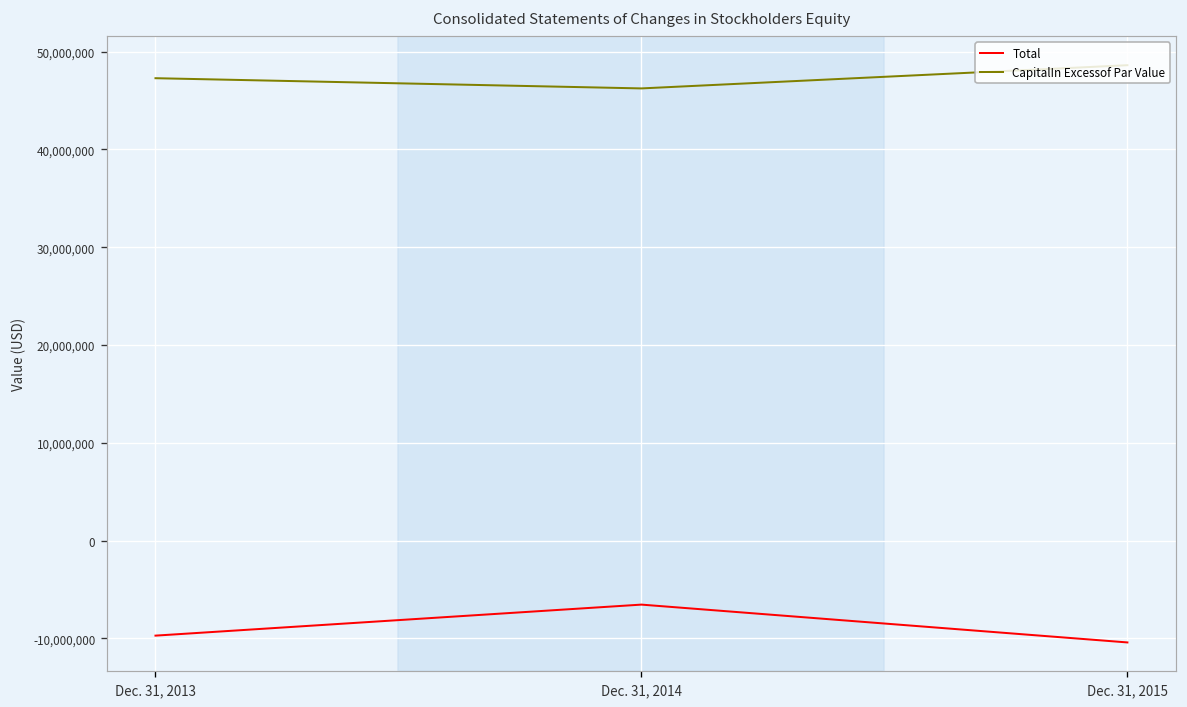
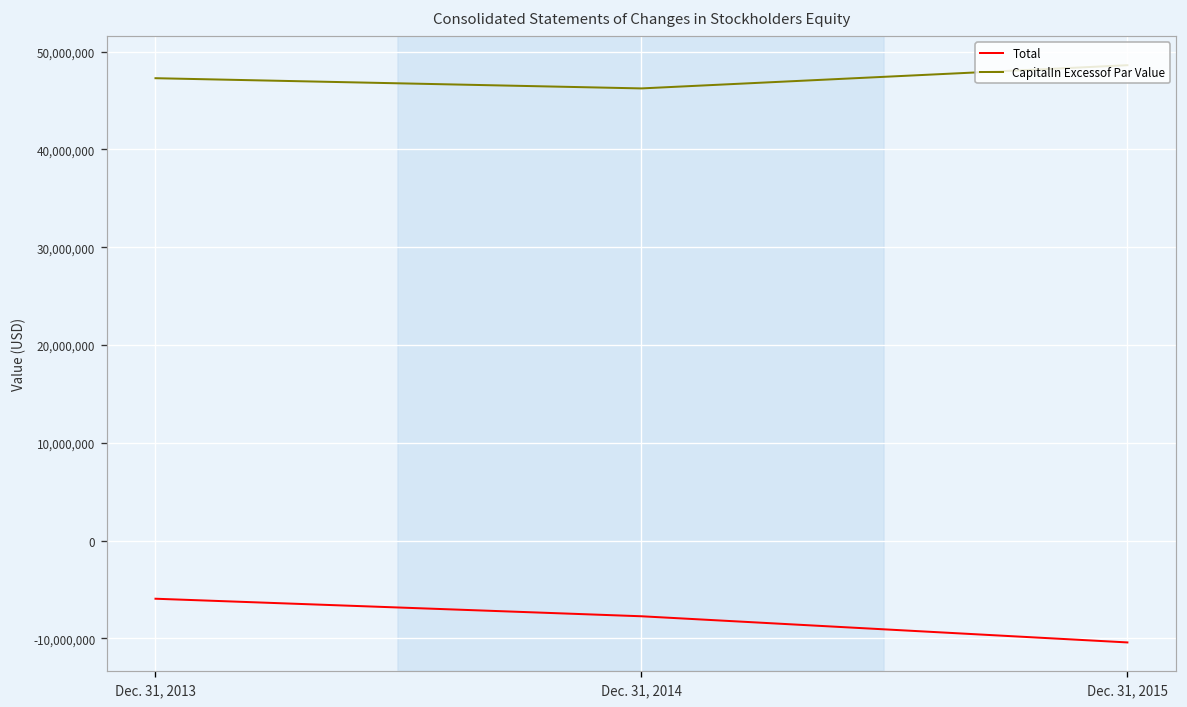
Total, Dec. 31, 2013: -10,000,000 -> -6,000,000
Total, Dec. 31, 2014: -7,000,000 -> -8,000,000
